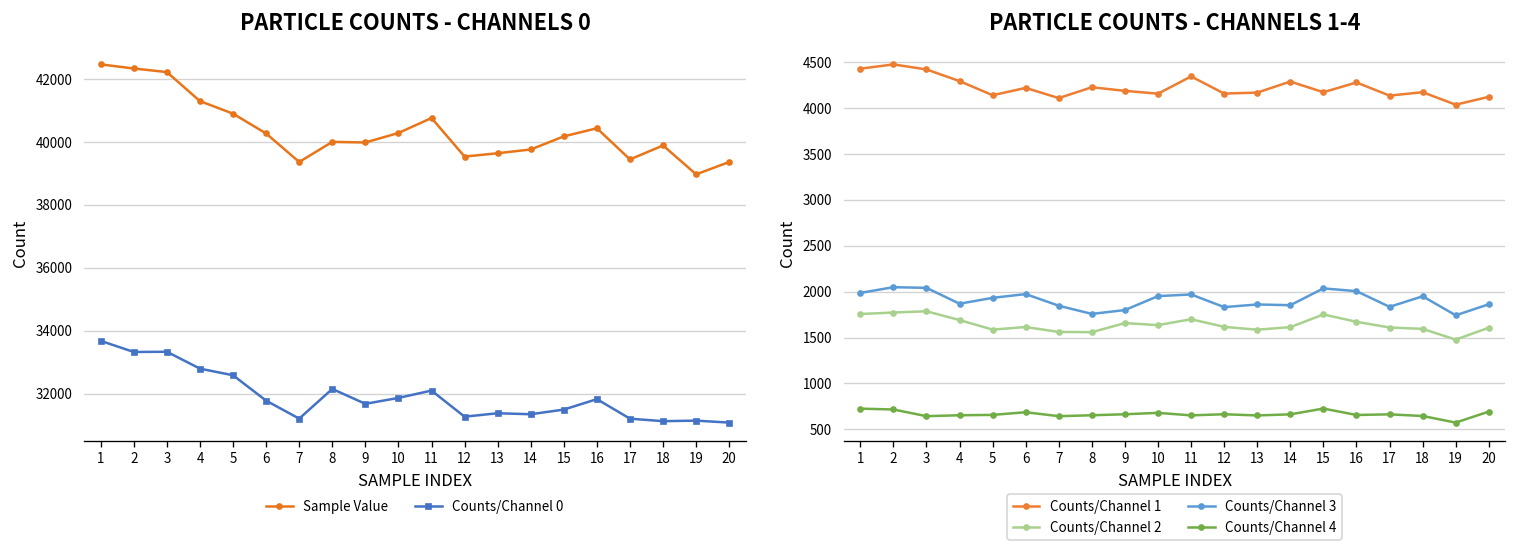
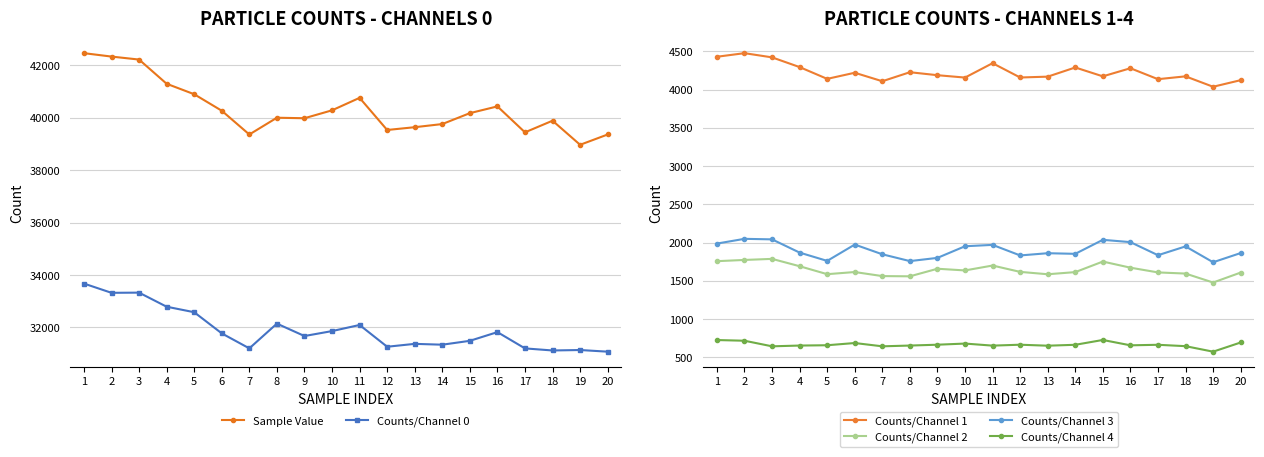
PARTICLE COUNTS - CHANNELS 1-4, Counts/Channel 3, 5: 1900 -> 1800
